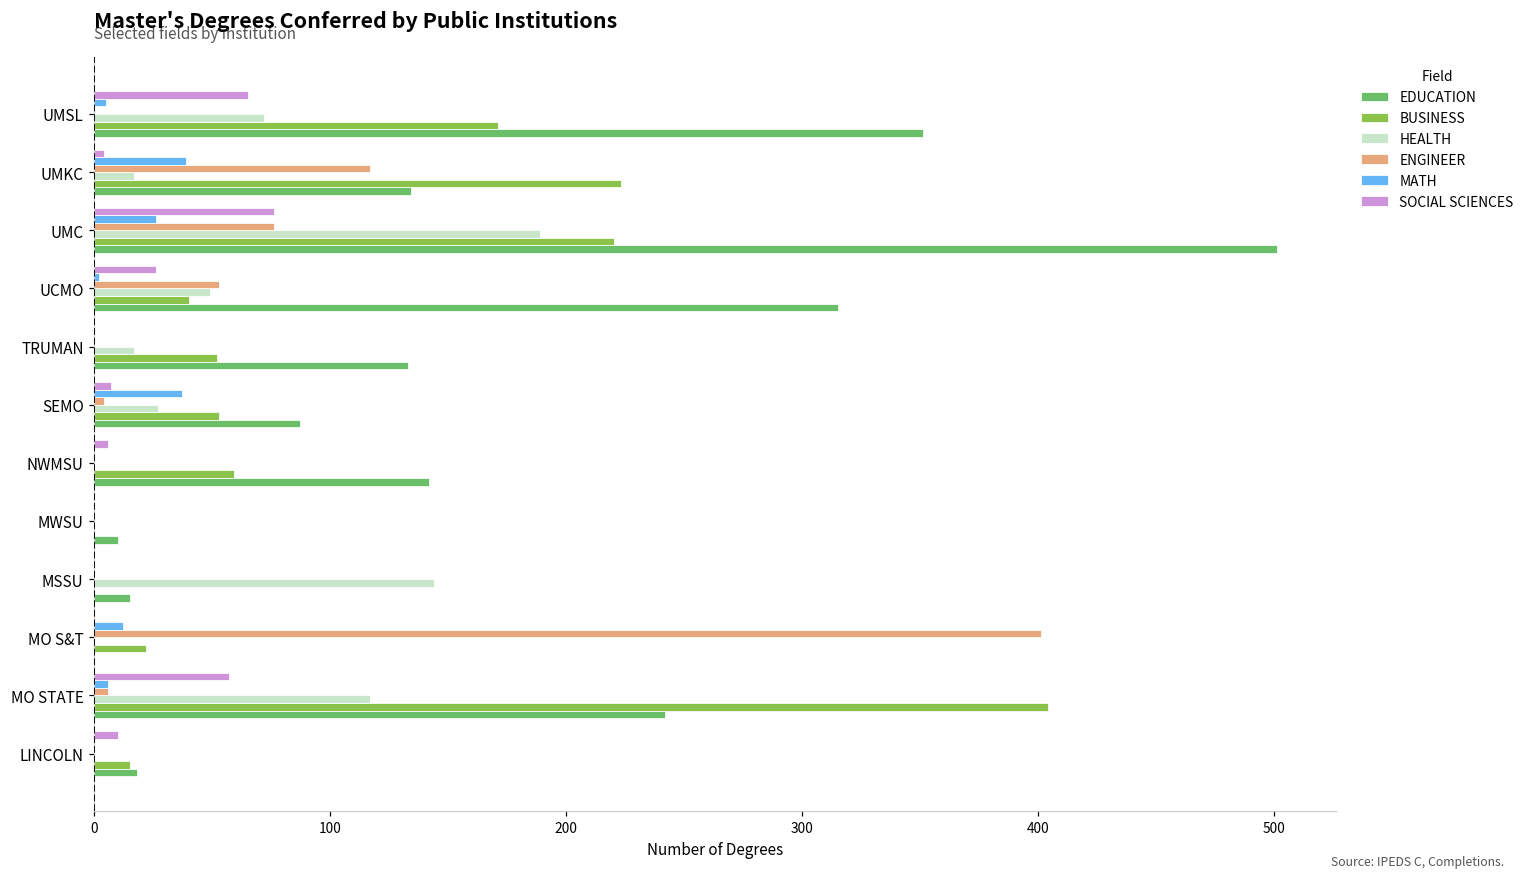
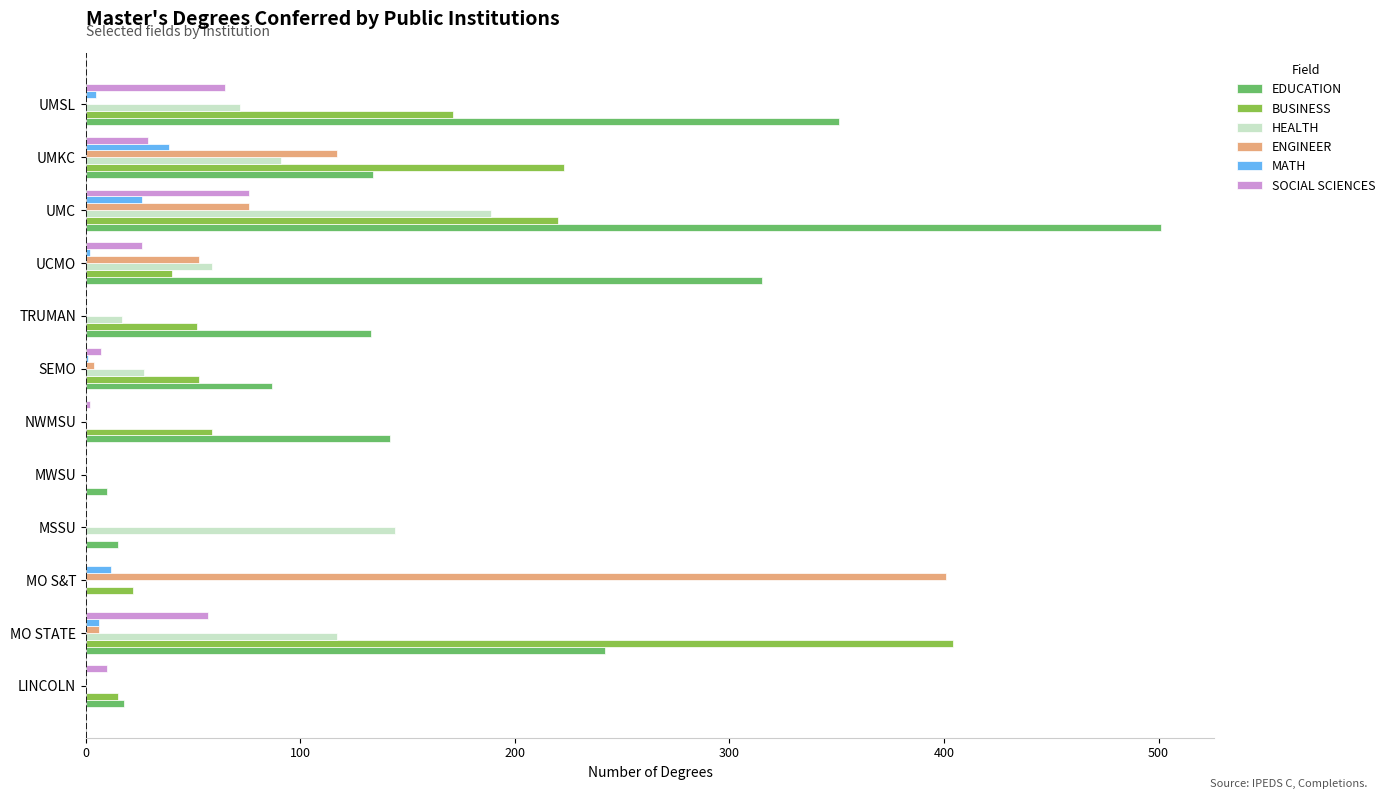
SOCIAL SCIENCES, UMKC: 4 -> 29
HEALTH, UMKC: 17 -> 91
HEALTH, UCMO: 49 -> 59
MATH, SEMO: 37 -> 1
SOCIAL SCIENCES, NWMSU: 6 -> 2
